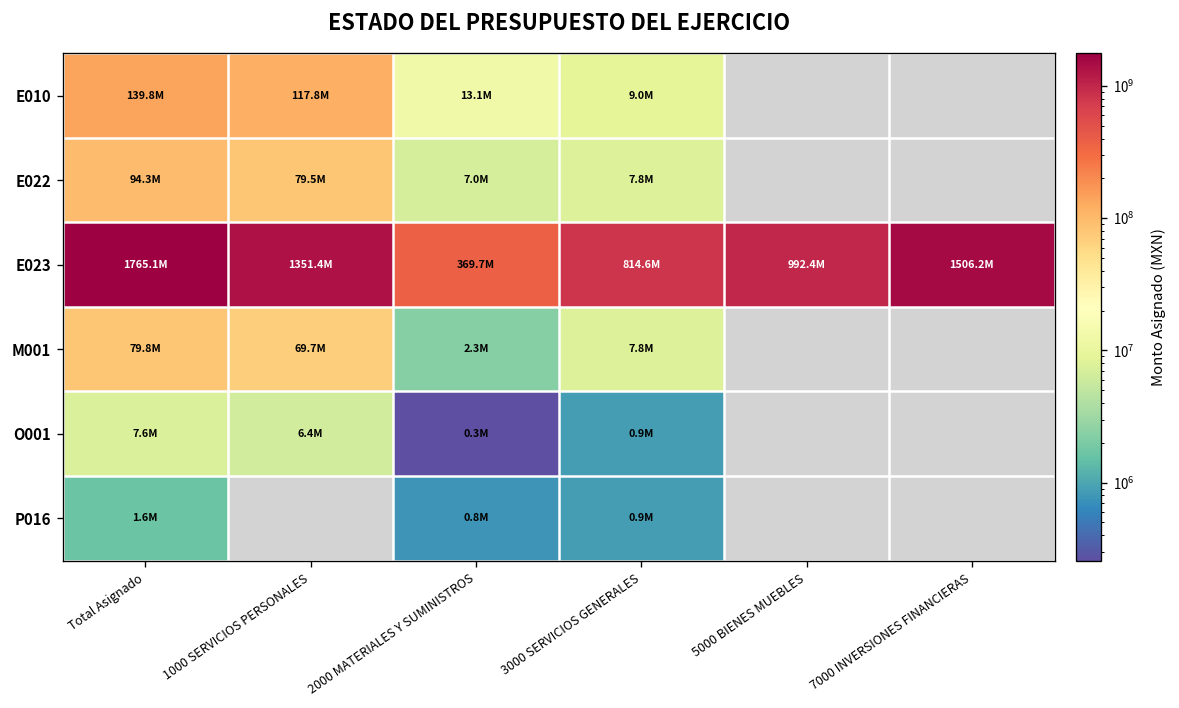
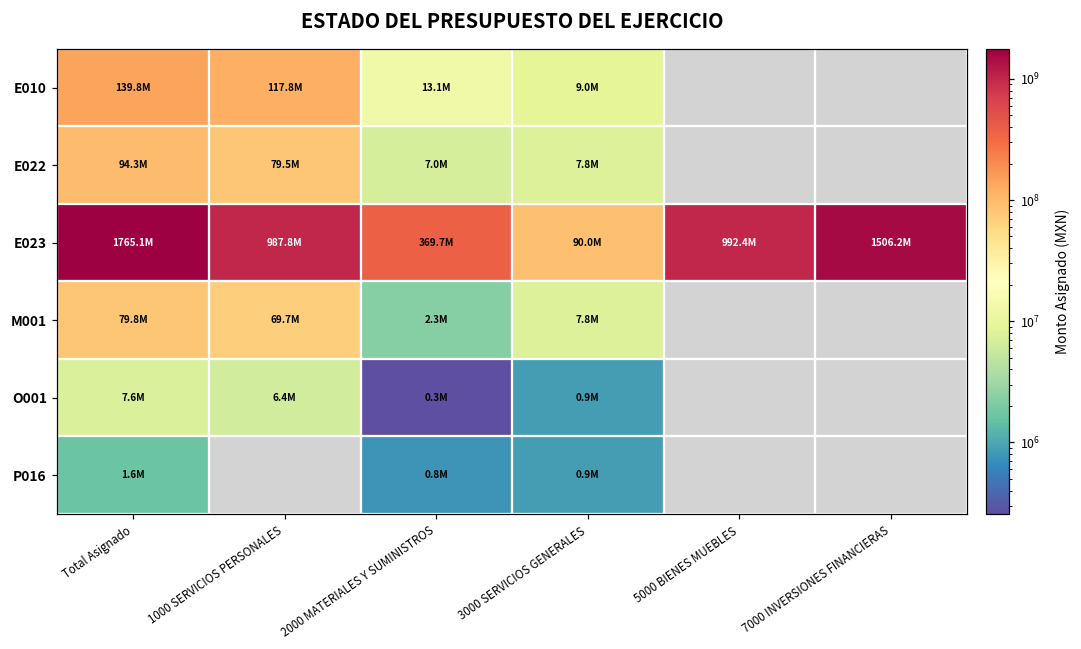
E023, 1000 SERVICIOS PERSONALES: 1351.4M -> 987.8M
E023, 3000 SERVICIOS GENERALES: 814.6M -> 90.0M
